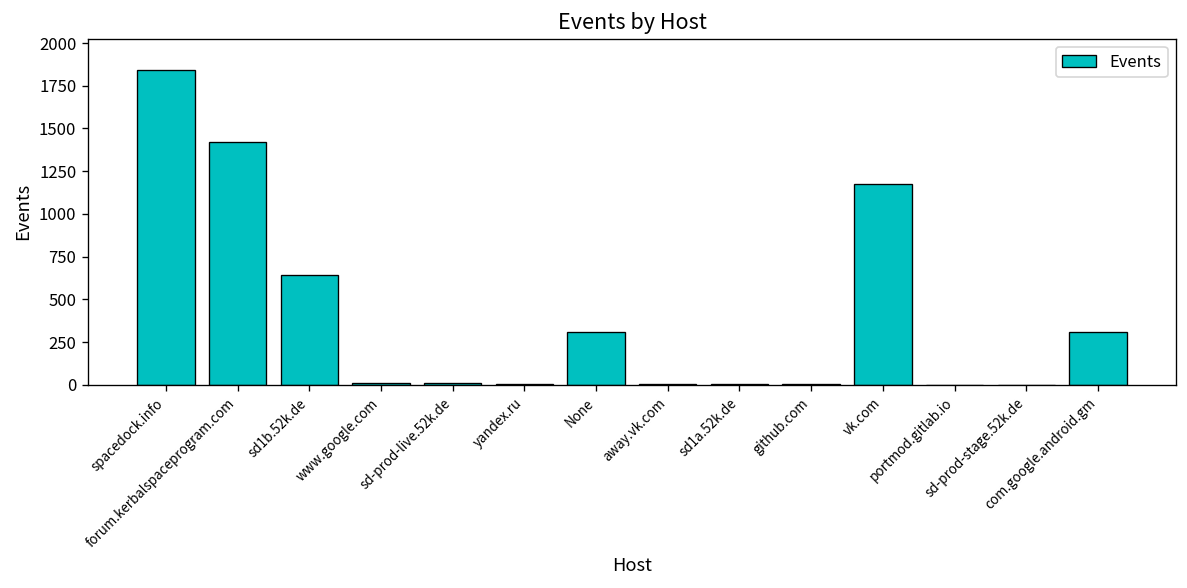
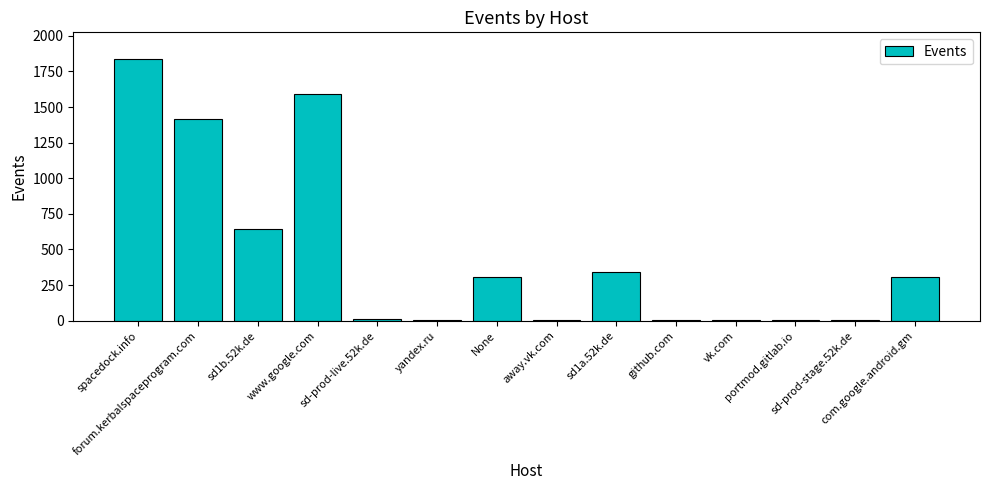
www.google.com: 10 -> 1590
sd1a.52k.de: 0 -> 340
vk.com: 1180 -> 0
